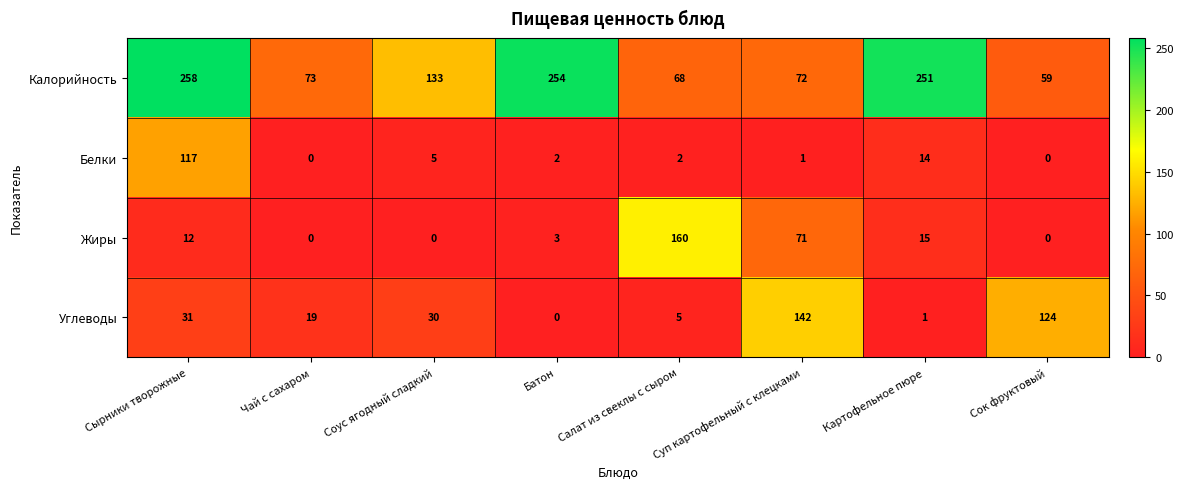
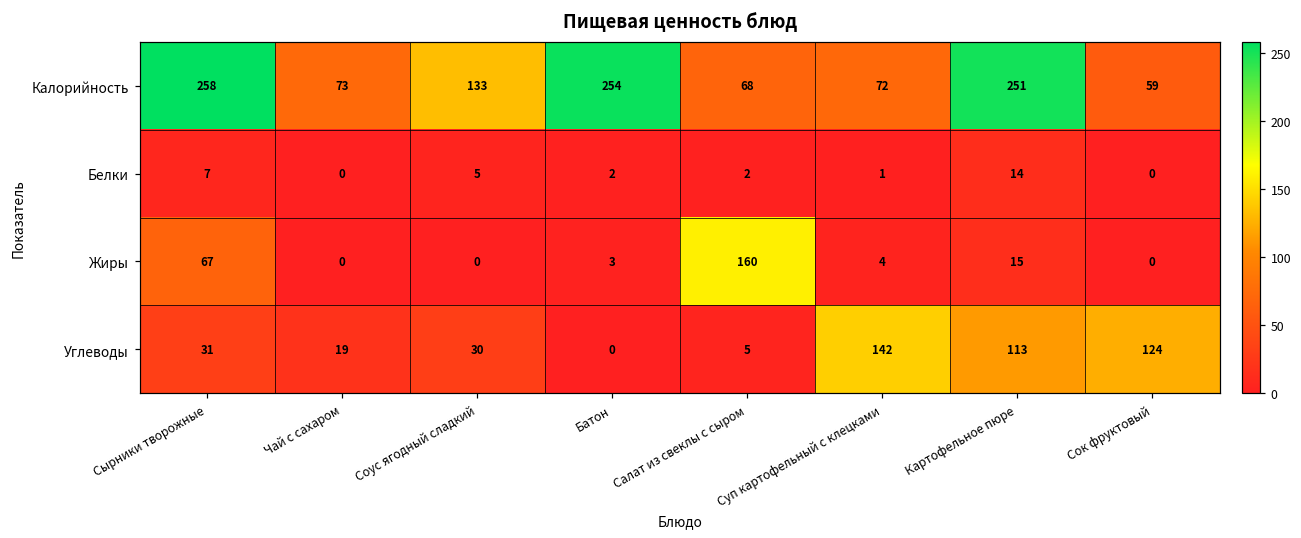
Белки, Сырники творожные: 117 -> 7
Жиры, Сырники творожные: 12 -> 67
Жиры, Суп картофельный с клецками: 71 -> 4
Углеводы, Картофельное пюре: 1 -> 113
